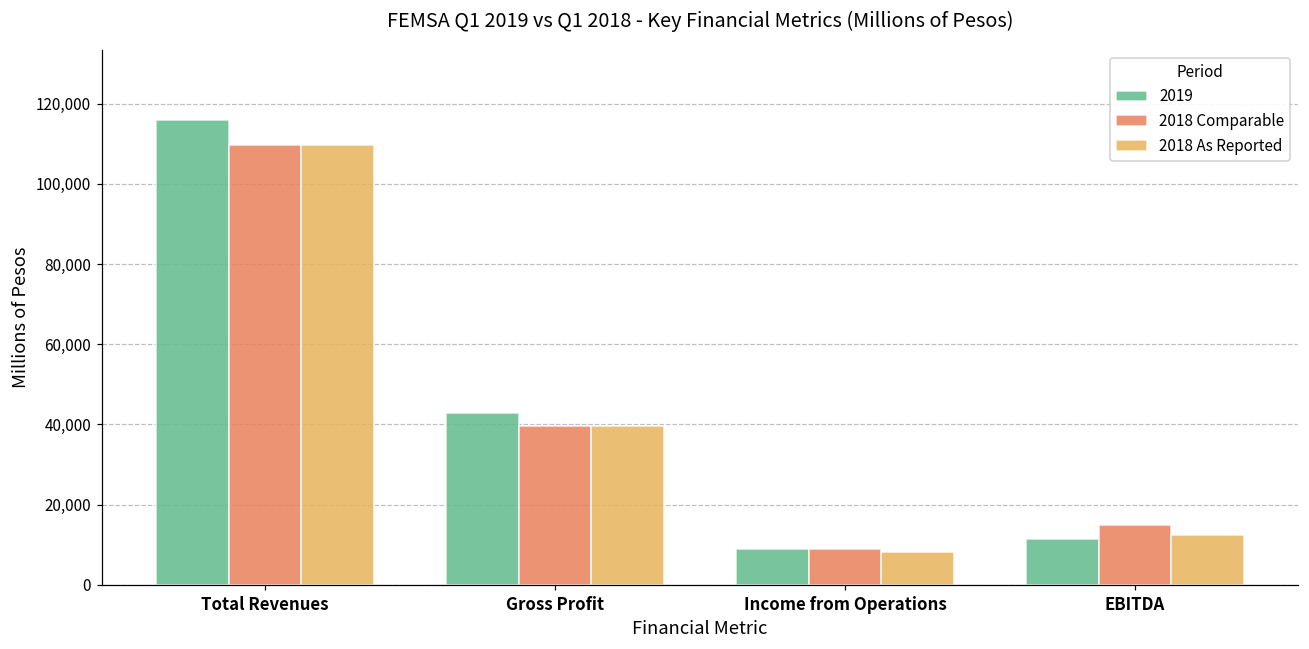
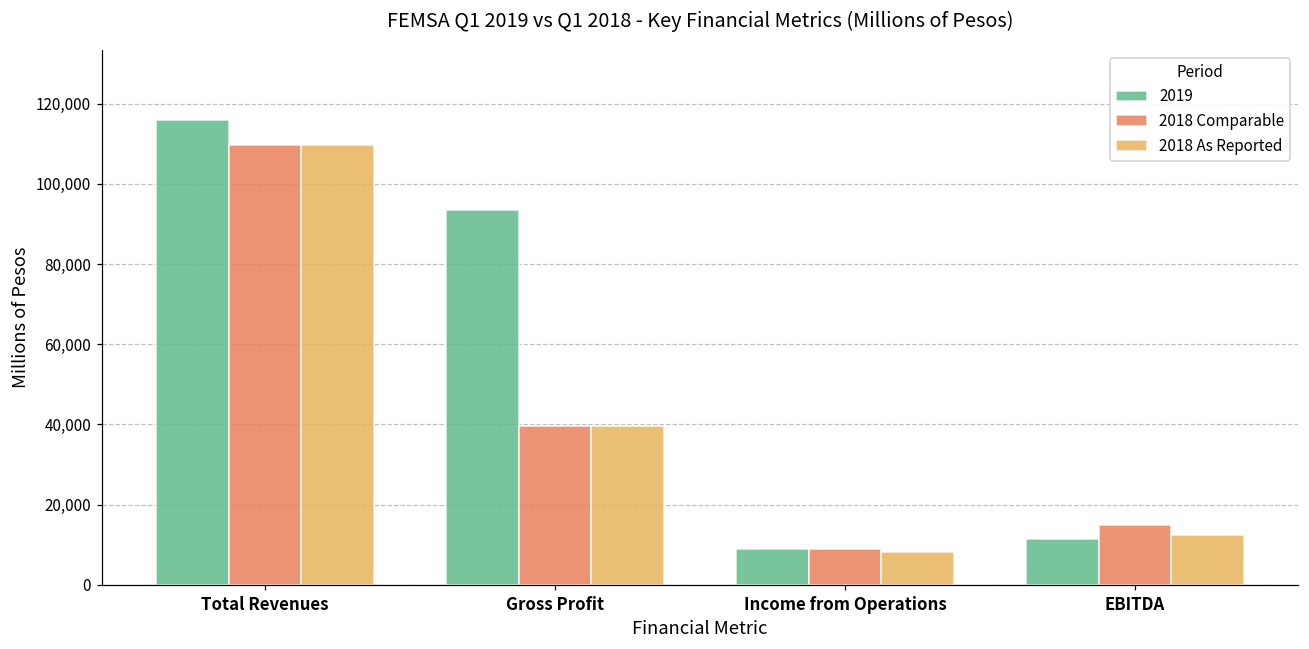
2019, Gross Profit: 43,000 -> 94,000
